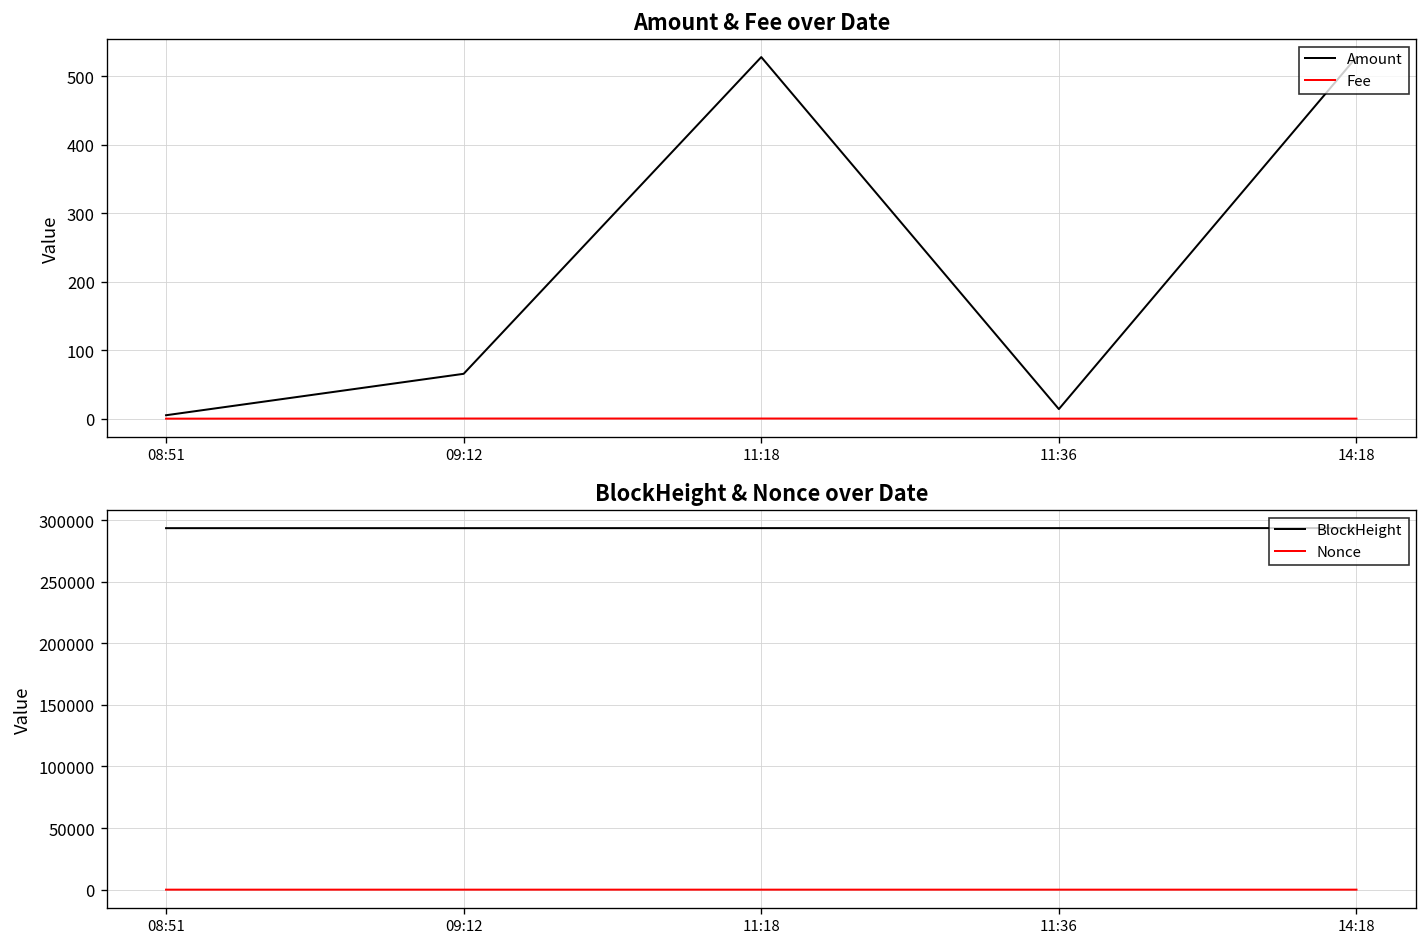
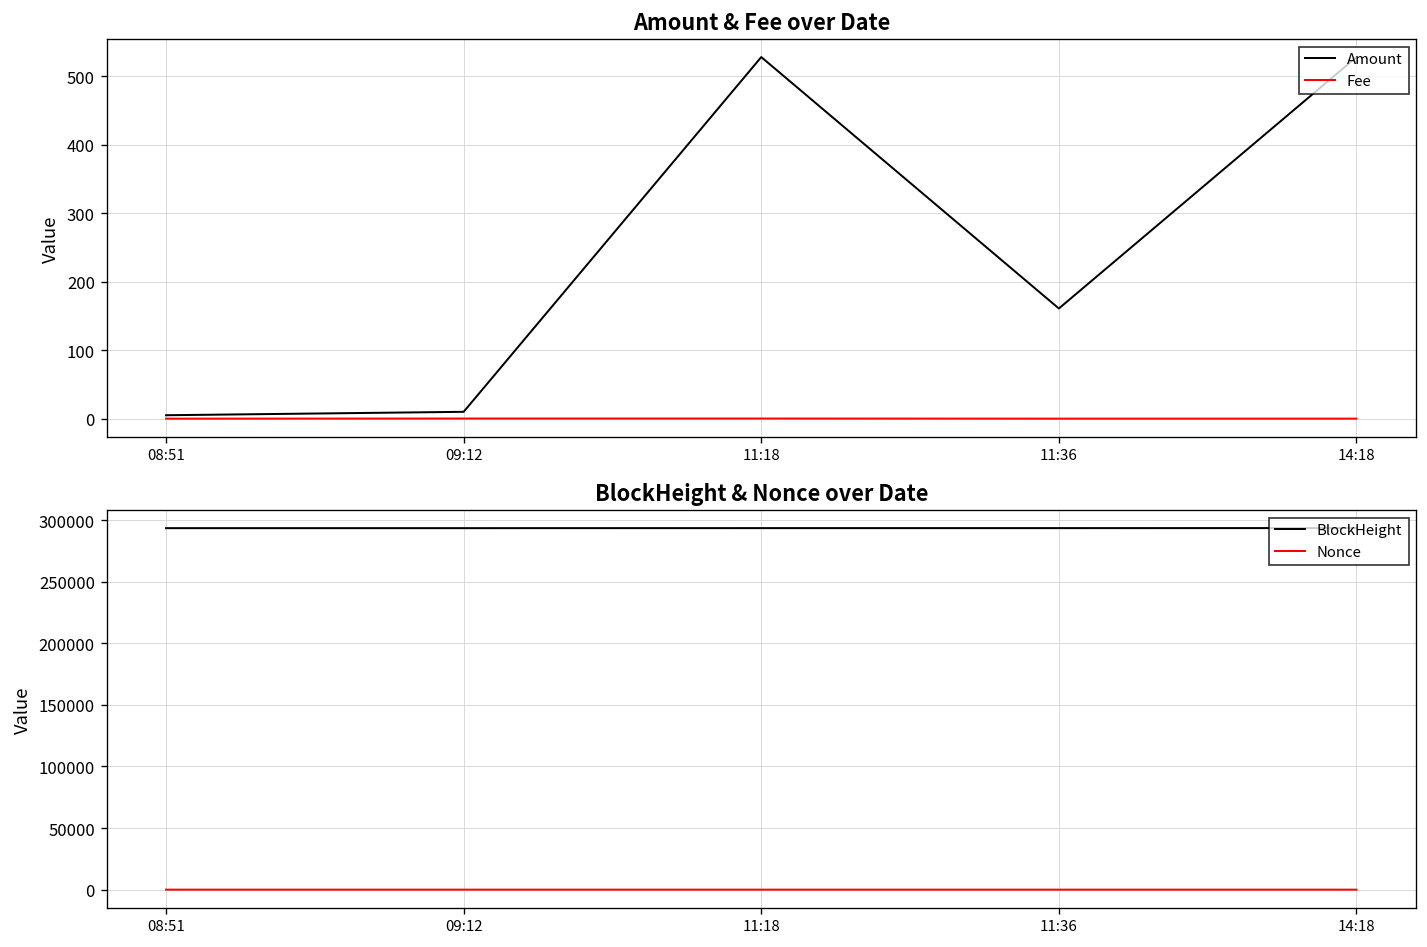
Amount & Fee over Date, Amount, 09:12: 70 -> 10
Amount & Fee over Date, Amount, 11:36: 10 -> 160
